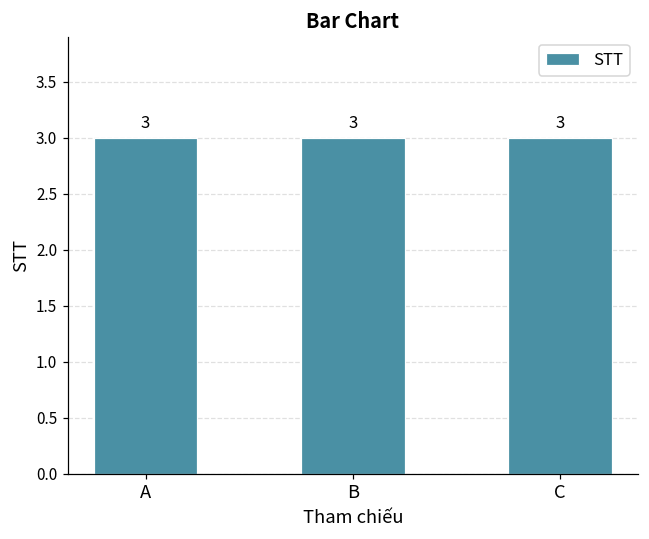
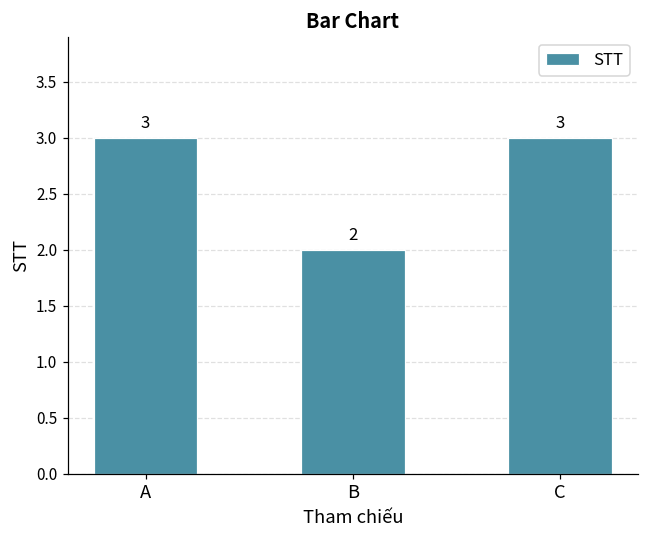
B: 3 -> 2
